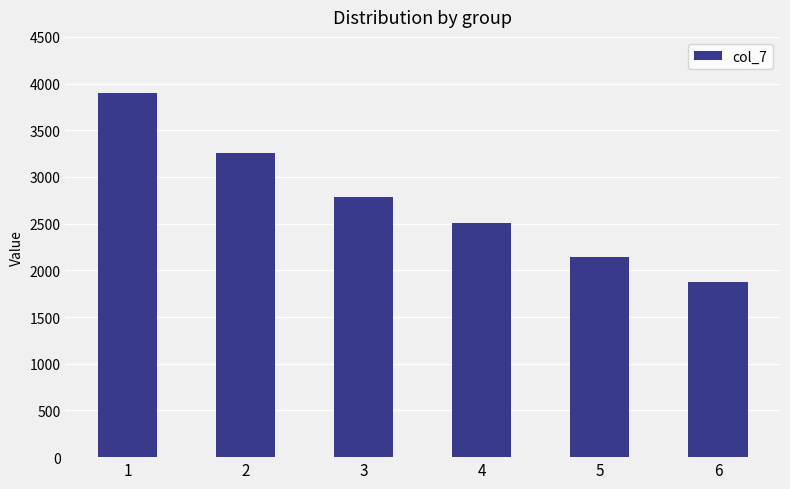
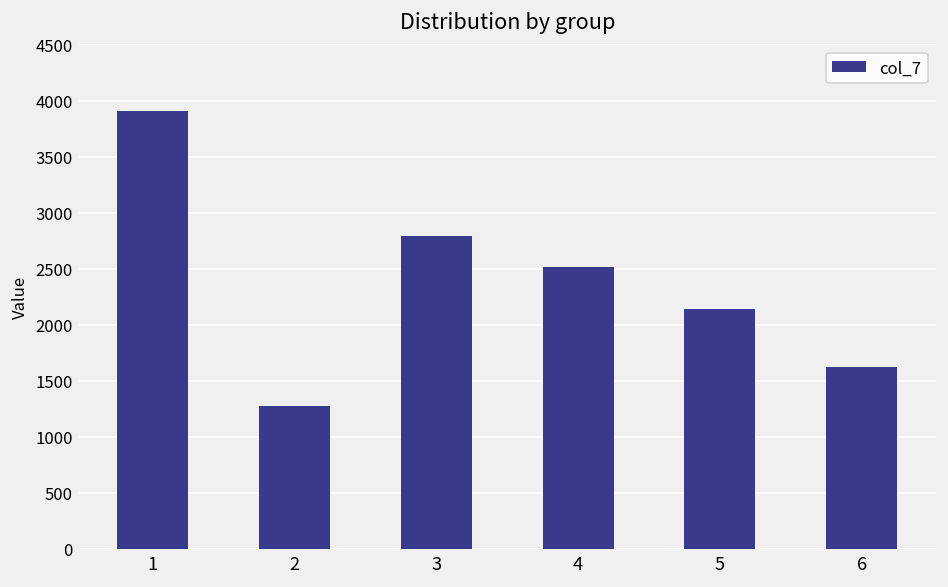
2: 3300 -> 1300
6: 1900 -> 1600
